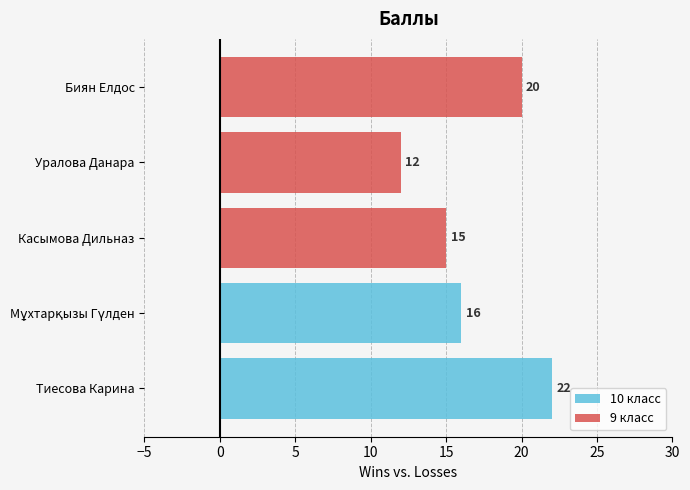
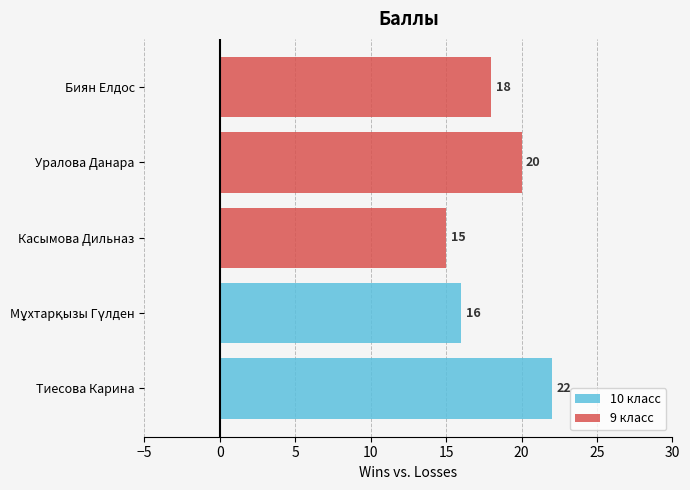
Биян Елдос: 20 -> 18
Уралова Данара: 12 -> 20
